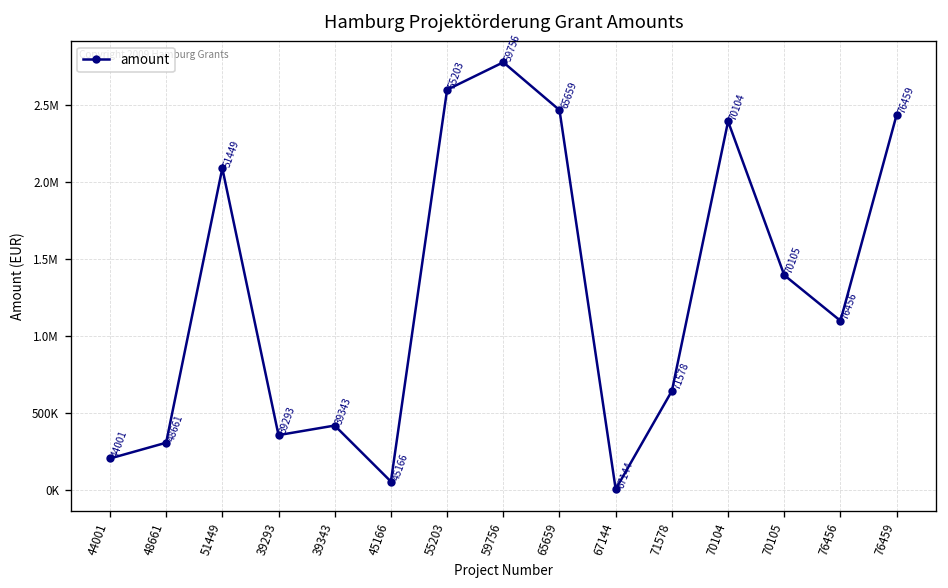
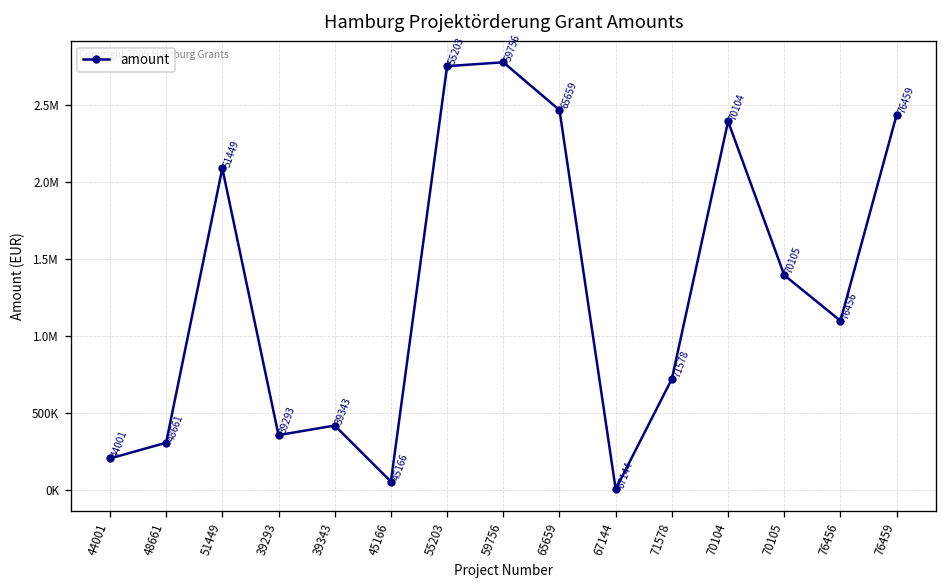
55203: 2600000 -> 2750000
71578: 640000 -> 720000
